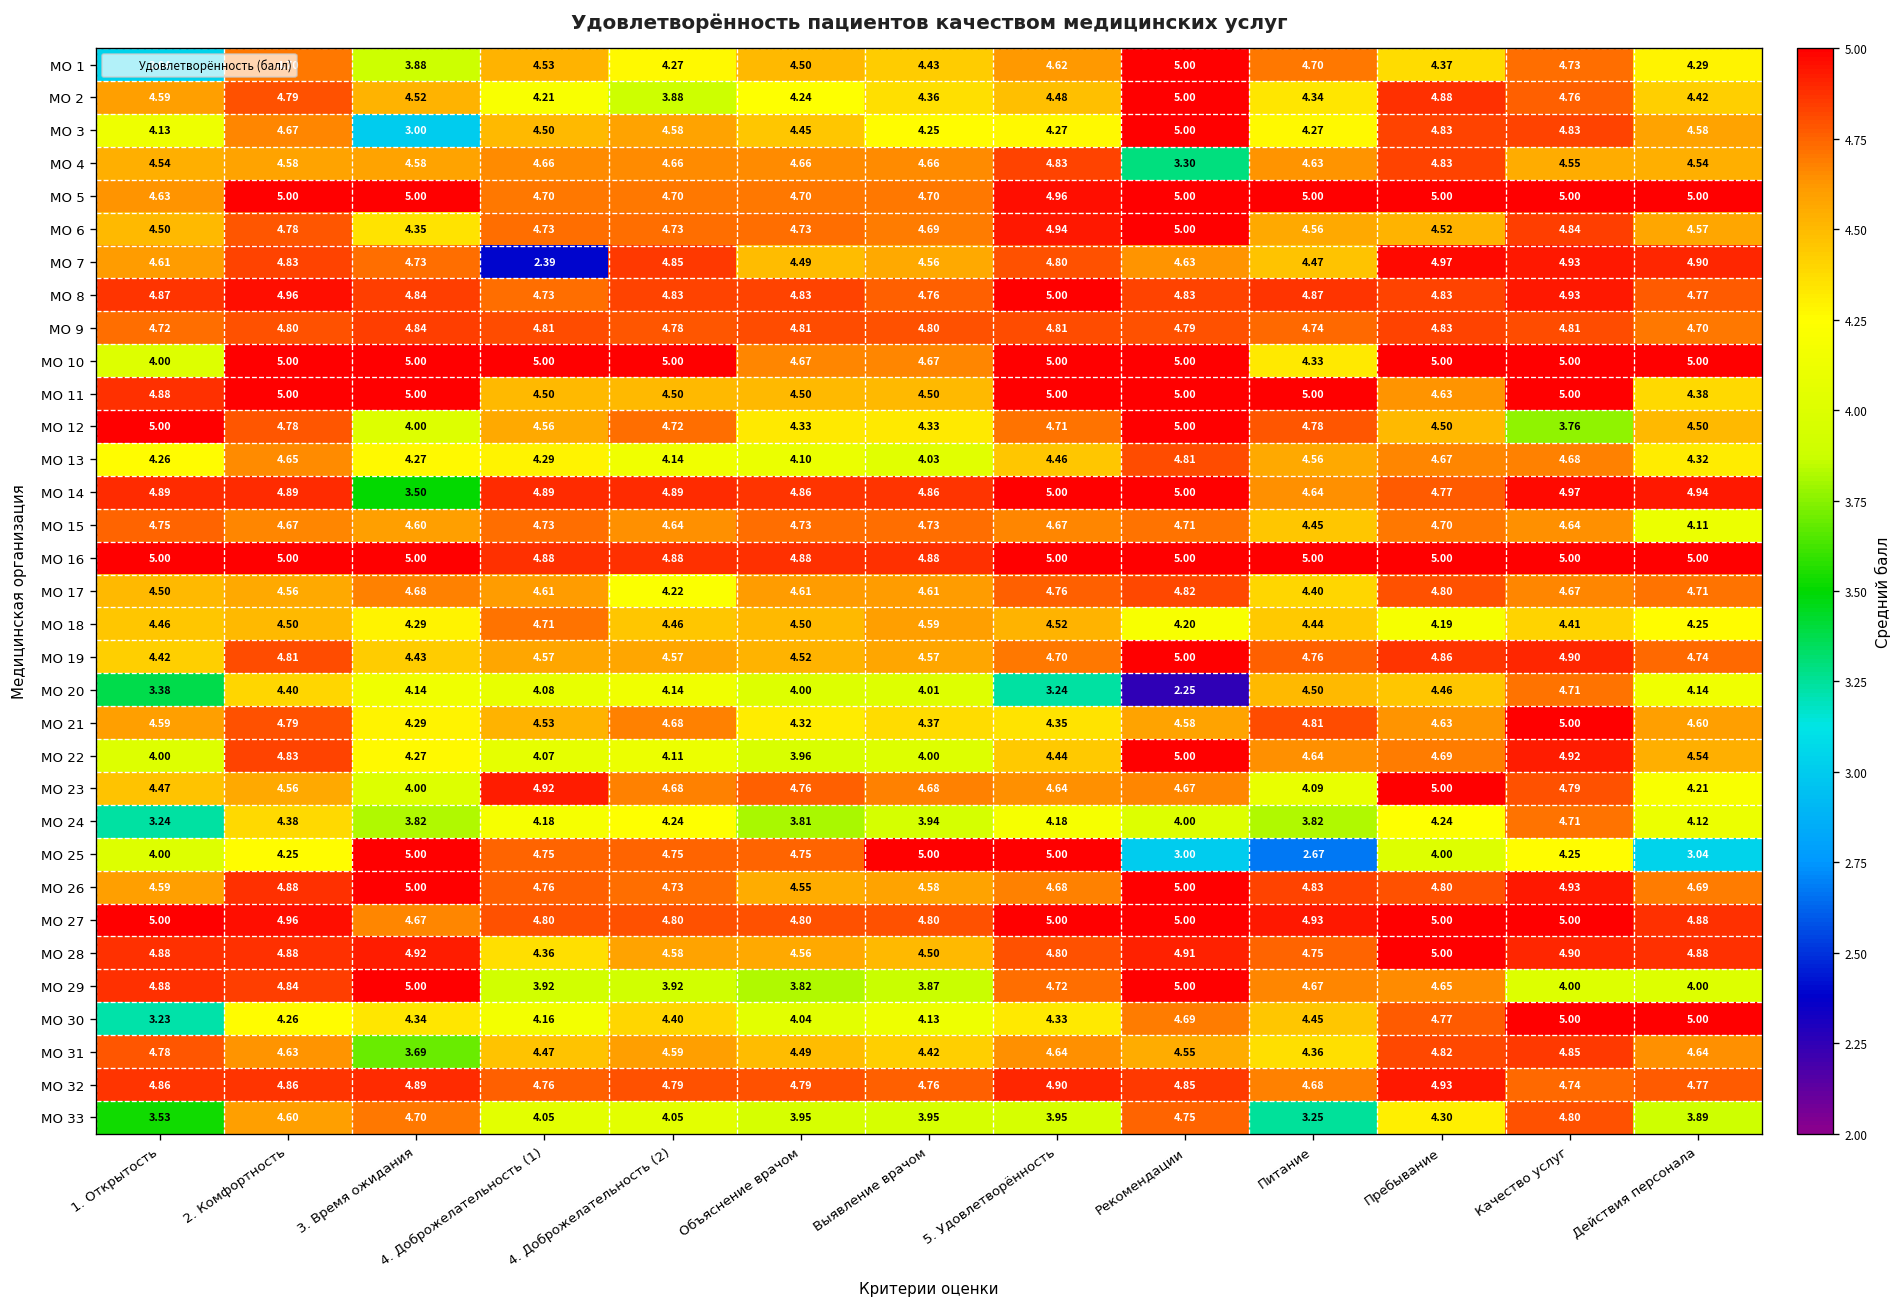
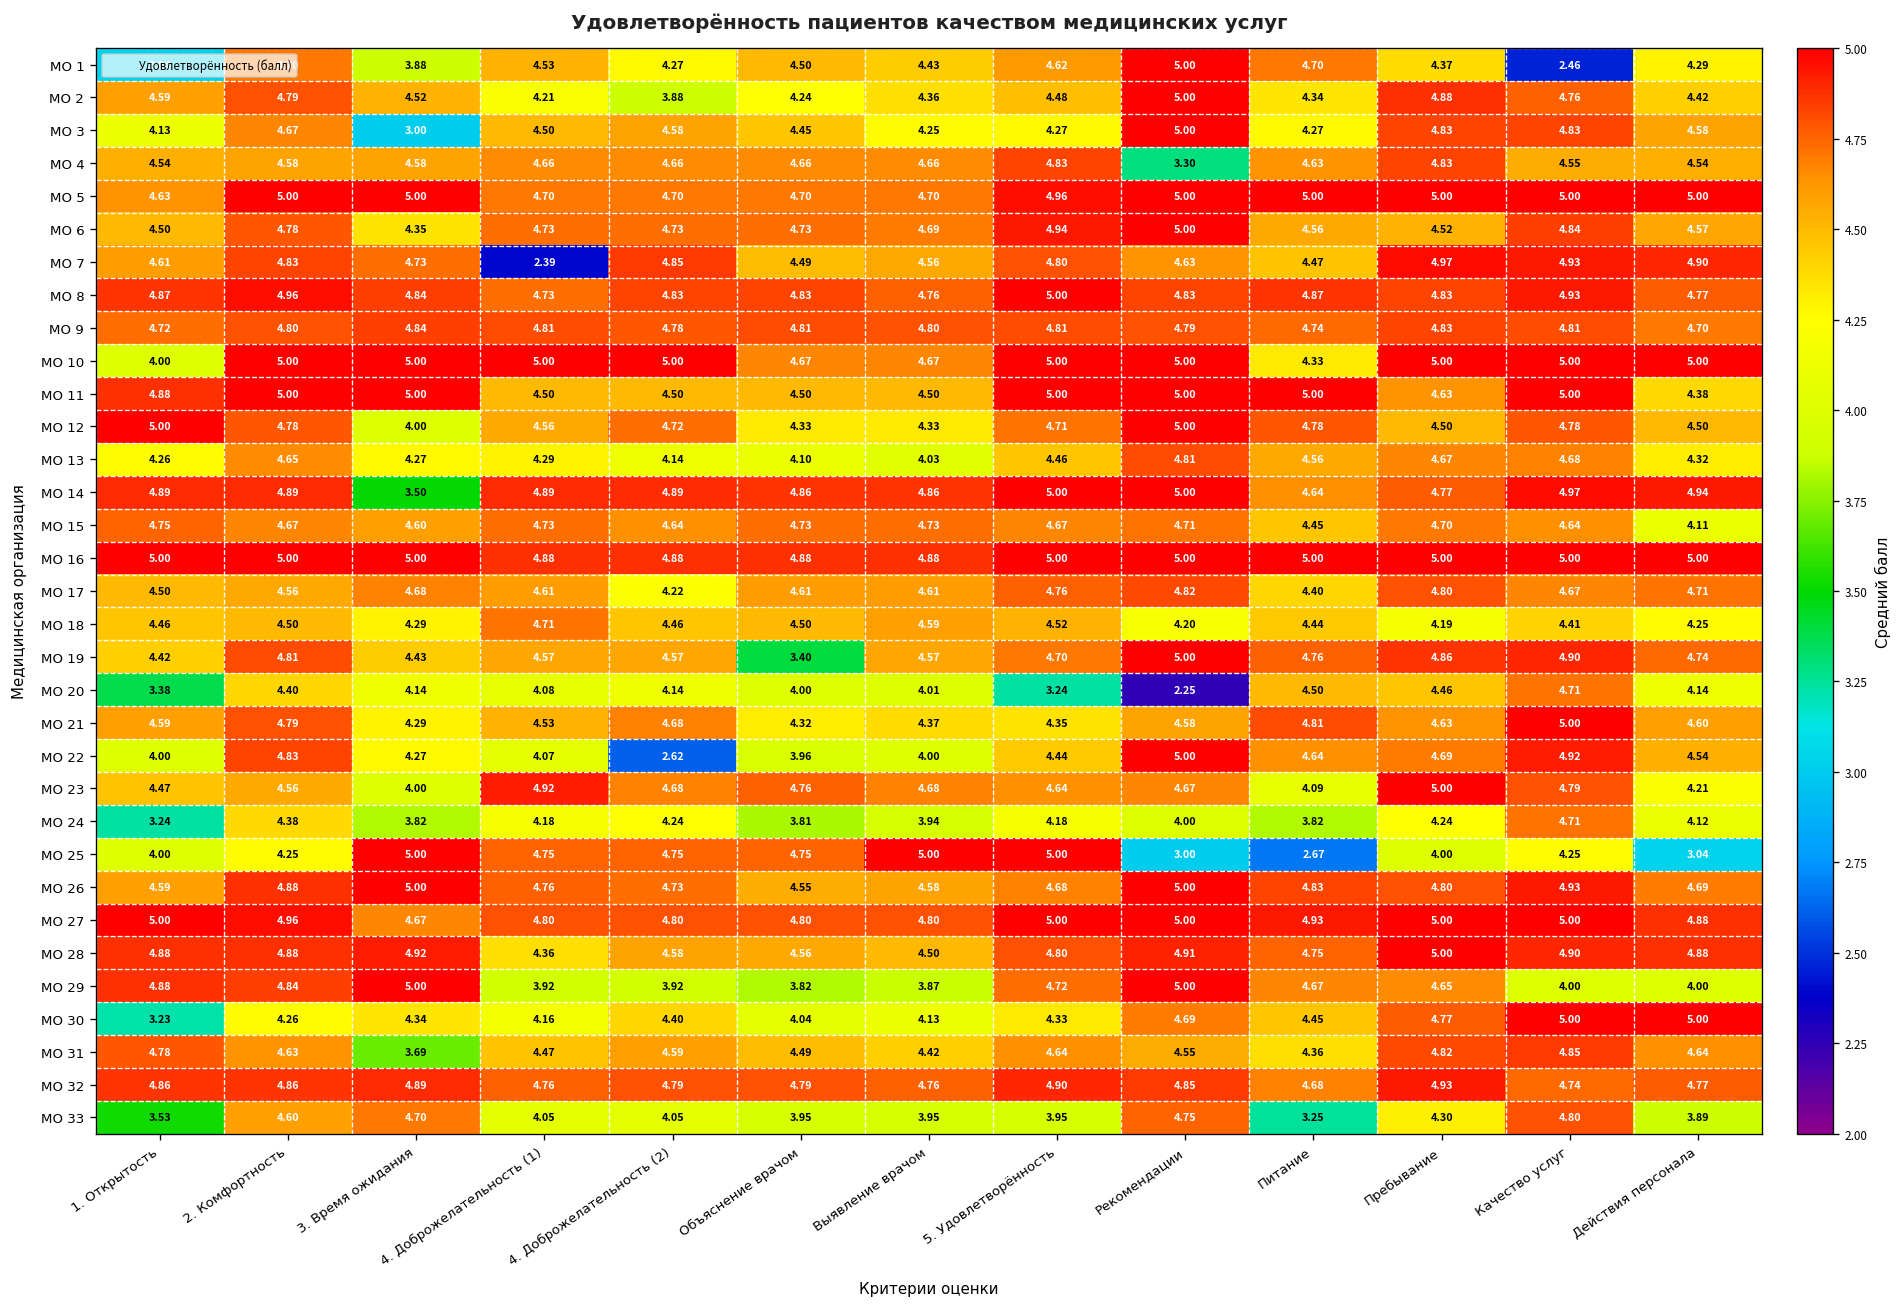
МО 1, Качество услуг: 4.73 -> 2.46
МО 12, Качество услуг: 3.76 -> 4.78
МО 19, Объяснение врачом: 4.52 -> 3.40
МО 22, 4. Доброжелательность (2): 4.11 -> 2.62
